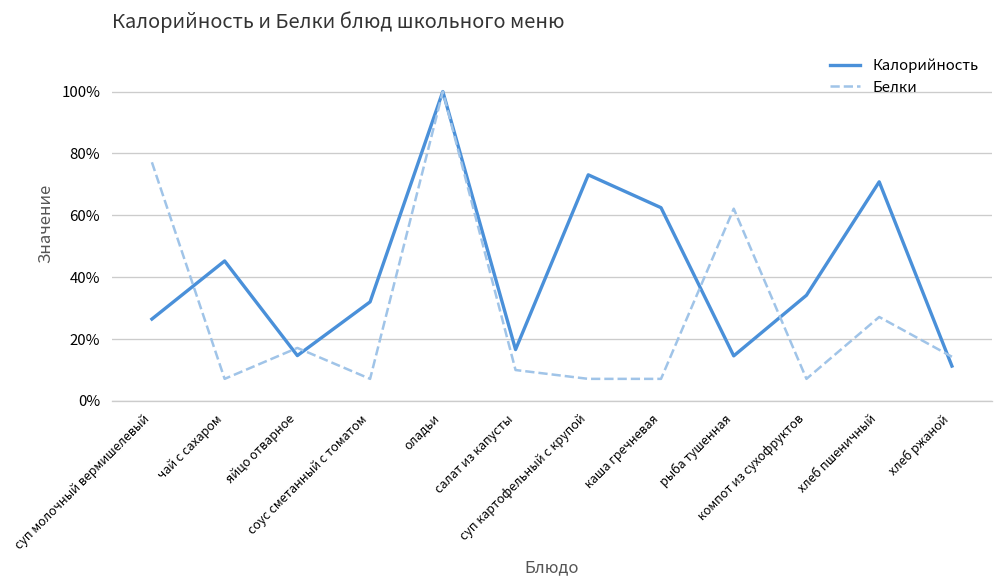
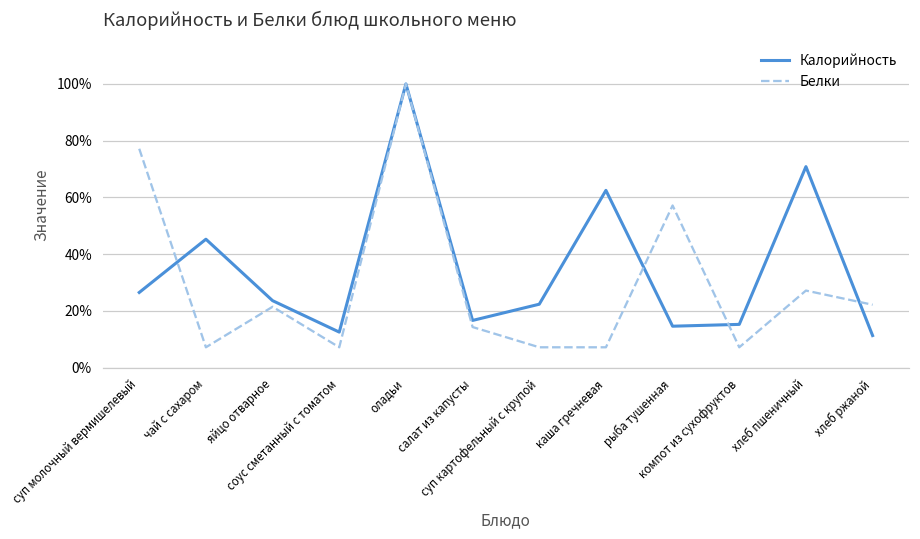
Калорийность, яйцо отварное: 15% -> 24%
Белки, яйцо отварное: 17% -> 21%
Калорийность, соус сметанный с томатом: 32% -> 13%
Белки, салат из капусты: 10% -> 14%
Калорийность, суп картофельный с крупой: 73% -> 22%
Белки, рыба тушенная: 62% -> 57%
Калорийность, компот из сухофруктов: 34% -> 15%
Белки, хлеб ржаной: 14% -> 22%
